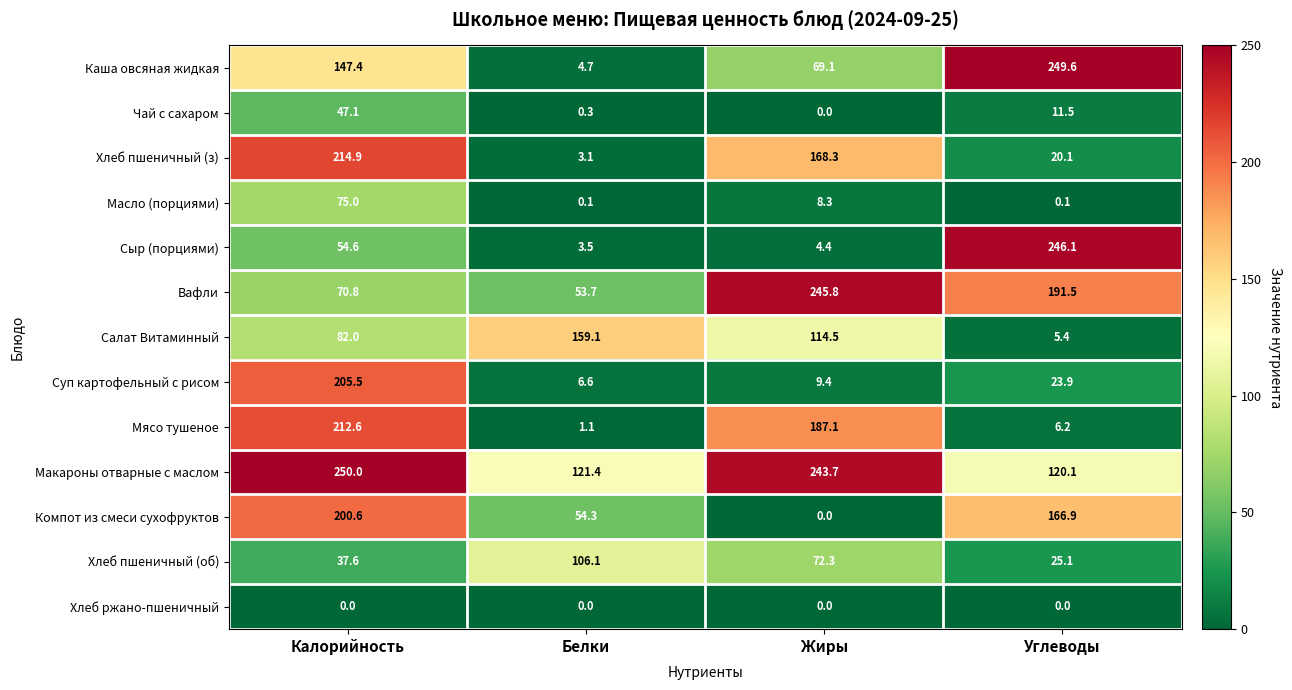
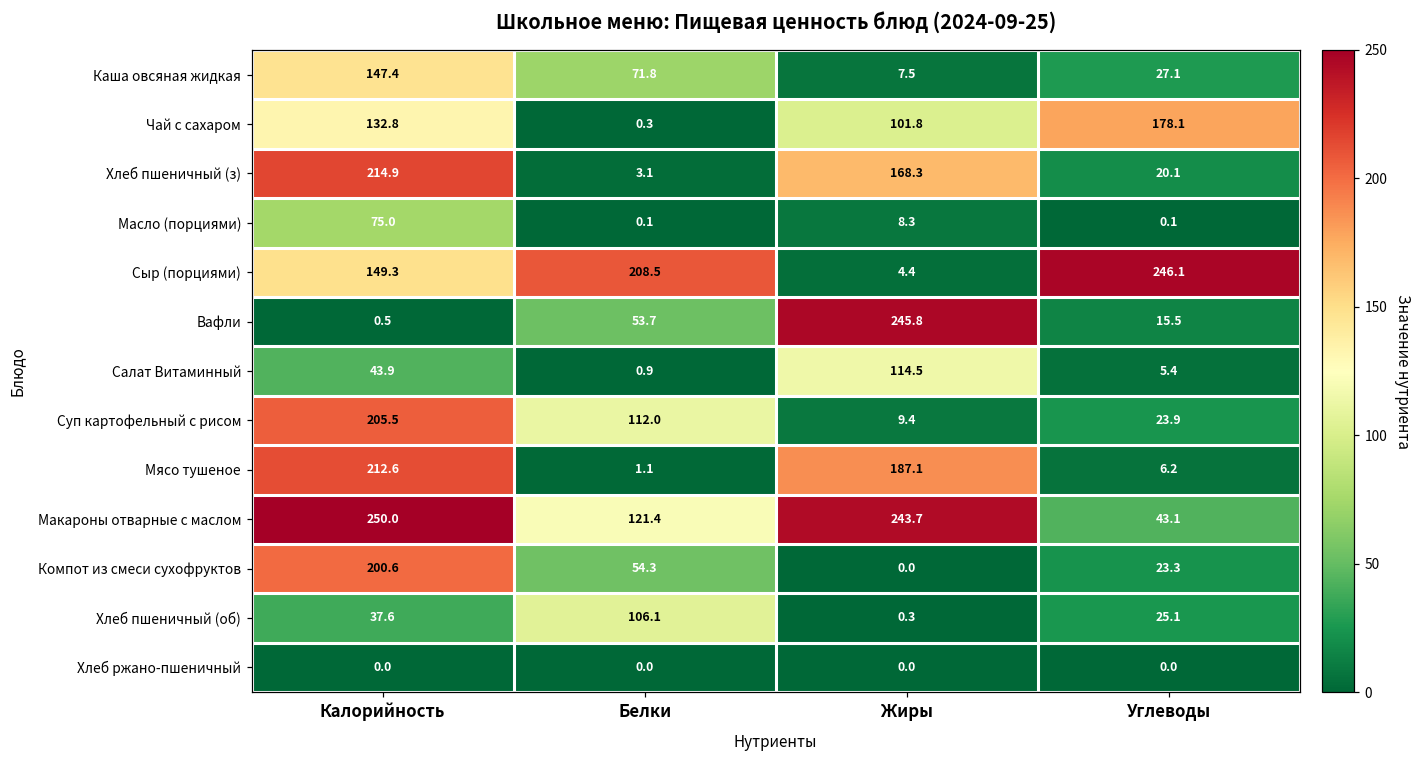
Каша овсяная жидкая, Белки: 4.7 -> 71.8
Каша овсяная жидкая, Жиры: 69.1 -> 7.5
Каша овсяная жидкая, Углеводы: 249.6 -> 27.1
Чай с сахаром, Калорийность: 47.1 -> 132.8
Чай с сахаром, Жиры: 0.0 -> 101.8
Чай с сахаром, Углеводы: 11.5 -> 178.1
Сыр (порциями), Калорийность: 54.6 -> 149.3
Сыр (порциями), Белки: 3.5 -> 208.5
Вафли, Калорийность: 70.8 -> 0.5
Вафли, Углеводы: 191.5 -> 15.5
Салат Витаминный, Калорийность: 82.0 -> 43.9
Салат Витаминный, Белки: 159.1 -> 0.9
Суп картофельный с рисом, Белки: 6.6 -> 112.0
Макароны отварные с маслом, Углеводы: 120.1 -> 43.1
Компот из смеси сухофруктов, Углеводы: 166.9 -> 23.3
Хлеб пшеничный (об), Жиры: 72.3 -> 0.3
